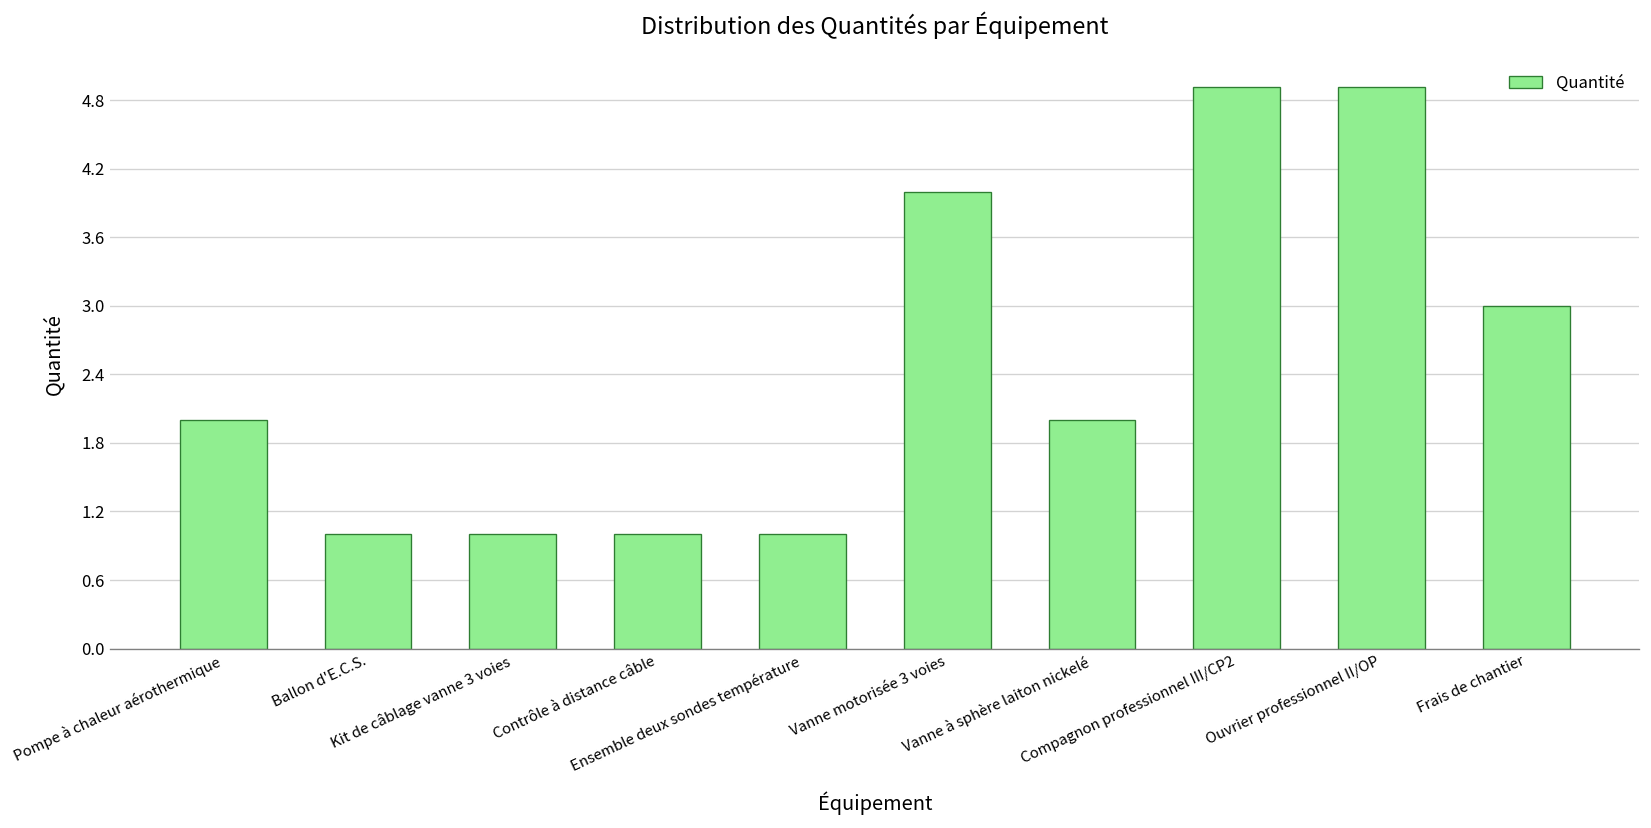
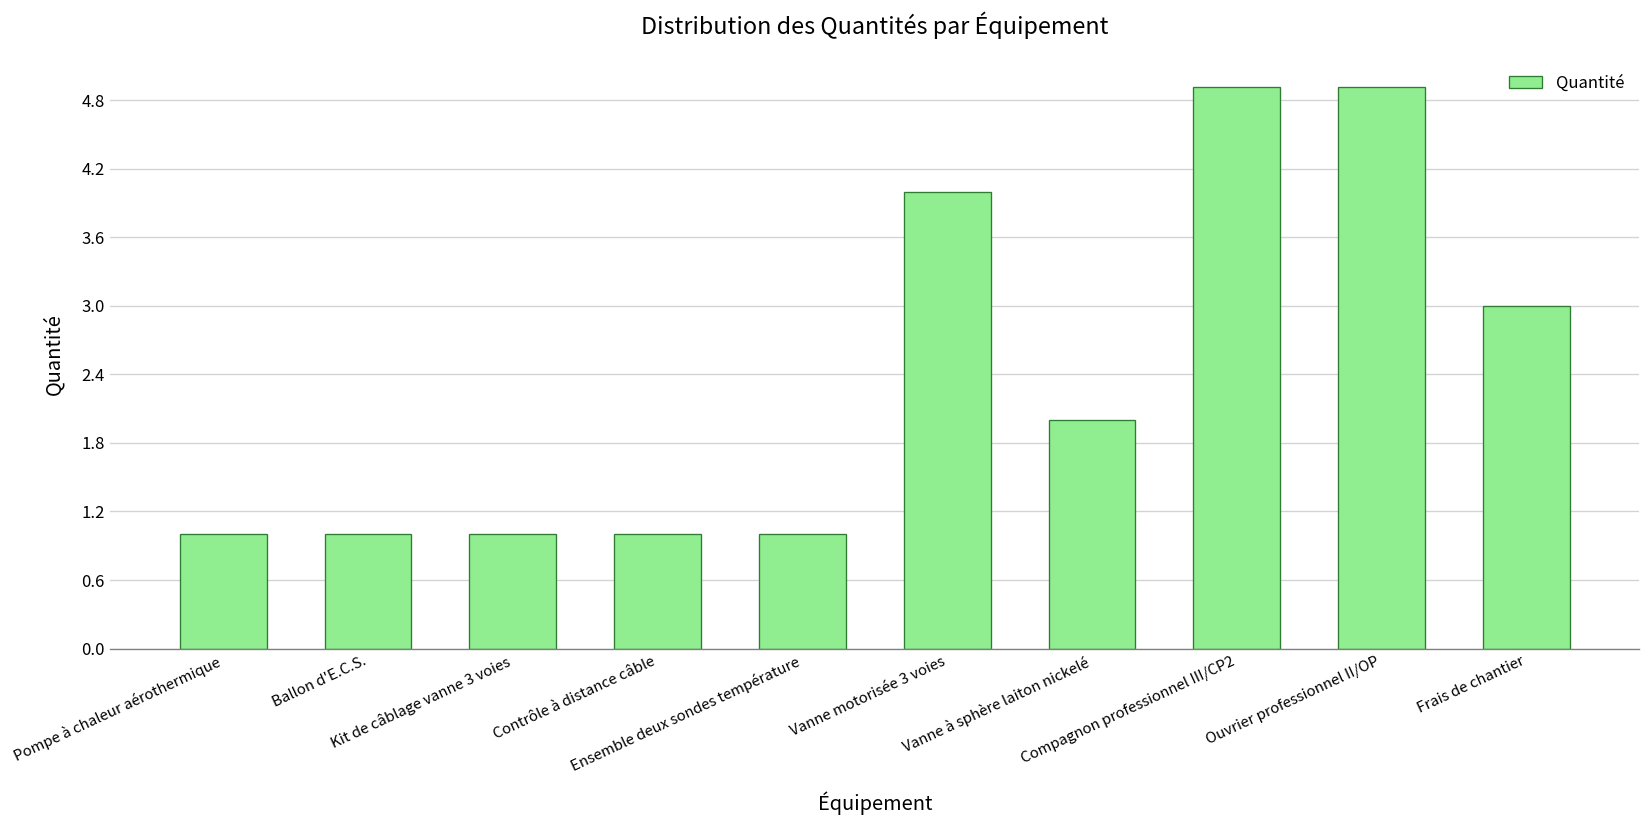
Pompe à chaleur aérothermique: 2 -> 1
